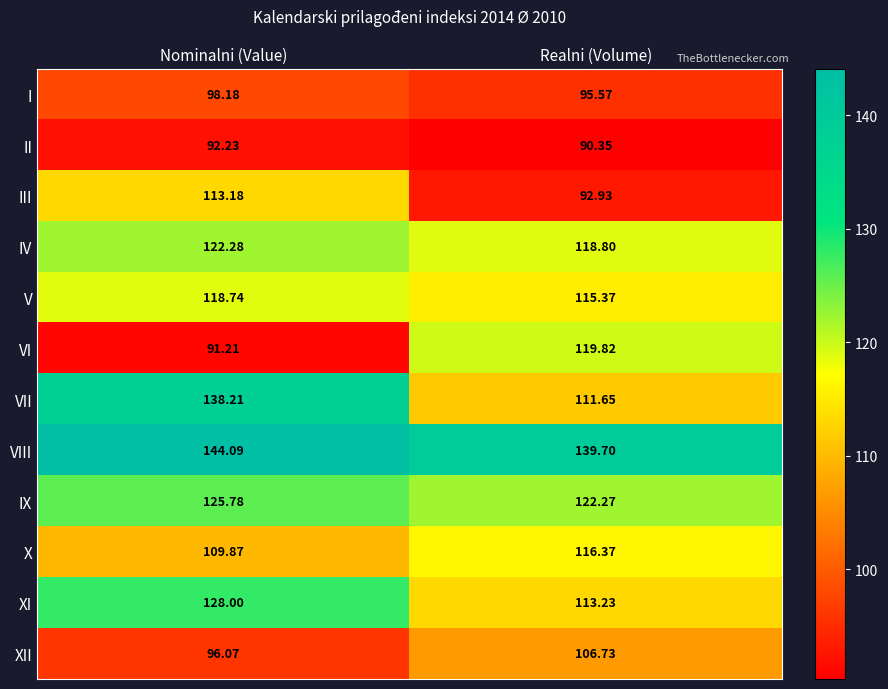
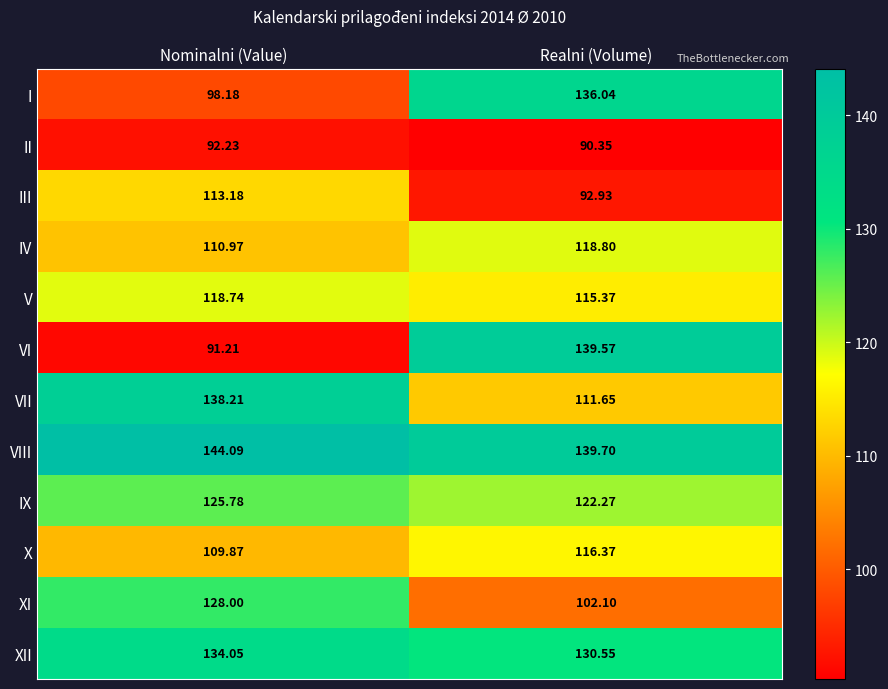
I, Realni (Volume): 95.57 -> 136.04
IV, Nominalni (Value): 122.28 -> 110.97
VI, Realni (Volume): 119.82 -> 139.57
XI, Realni (Volume): 113.23 -> 102.10
XII, Nominalni (Value): 96.07 -> 134.05
XII, Realni (Volume): 106.73 -> 130.55
